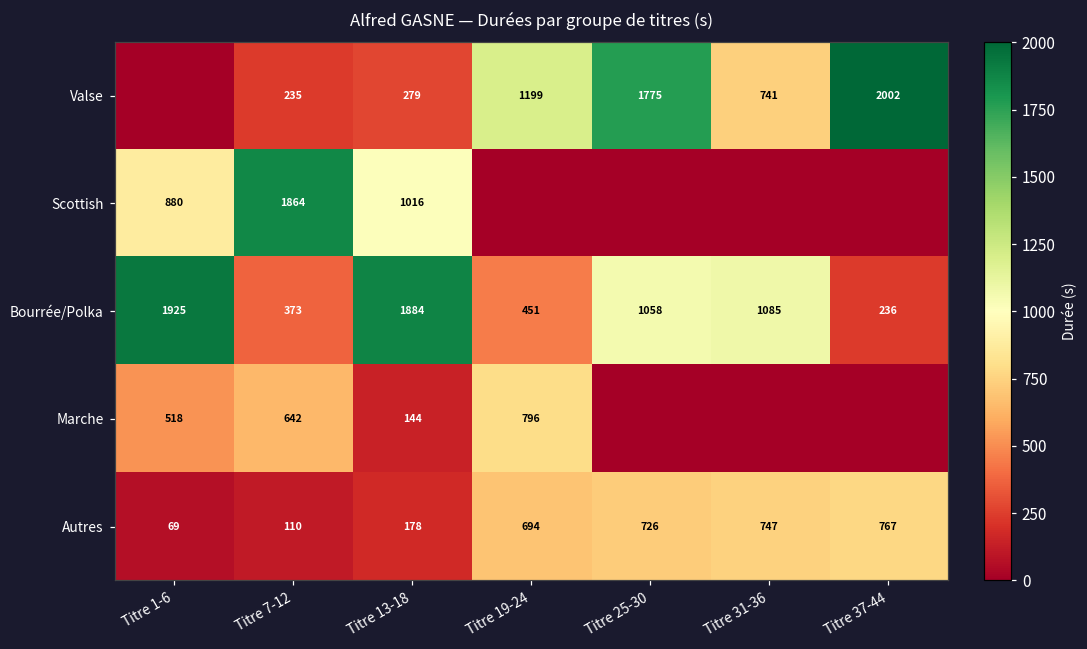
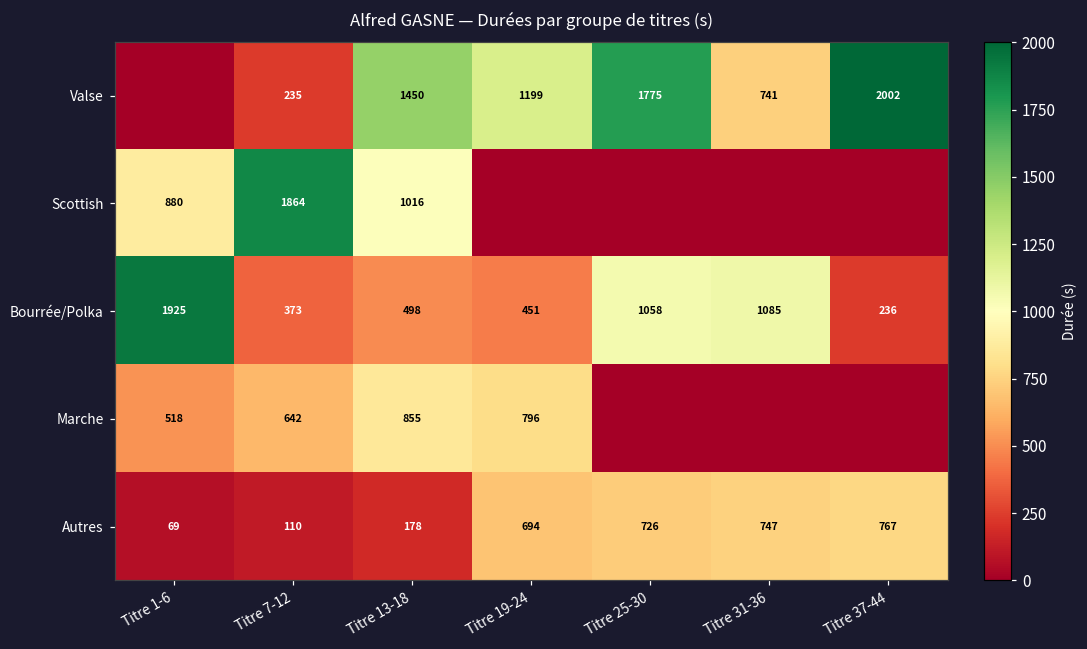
Valse, Titre 13-18: 279 -> 1450
Bourrée/Polka, Titre 13-18: 1884 -> 498
Marche, Titre 13-18: 144 -> 855
